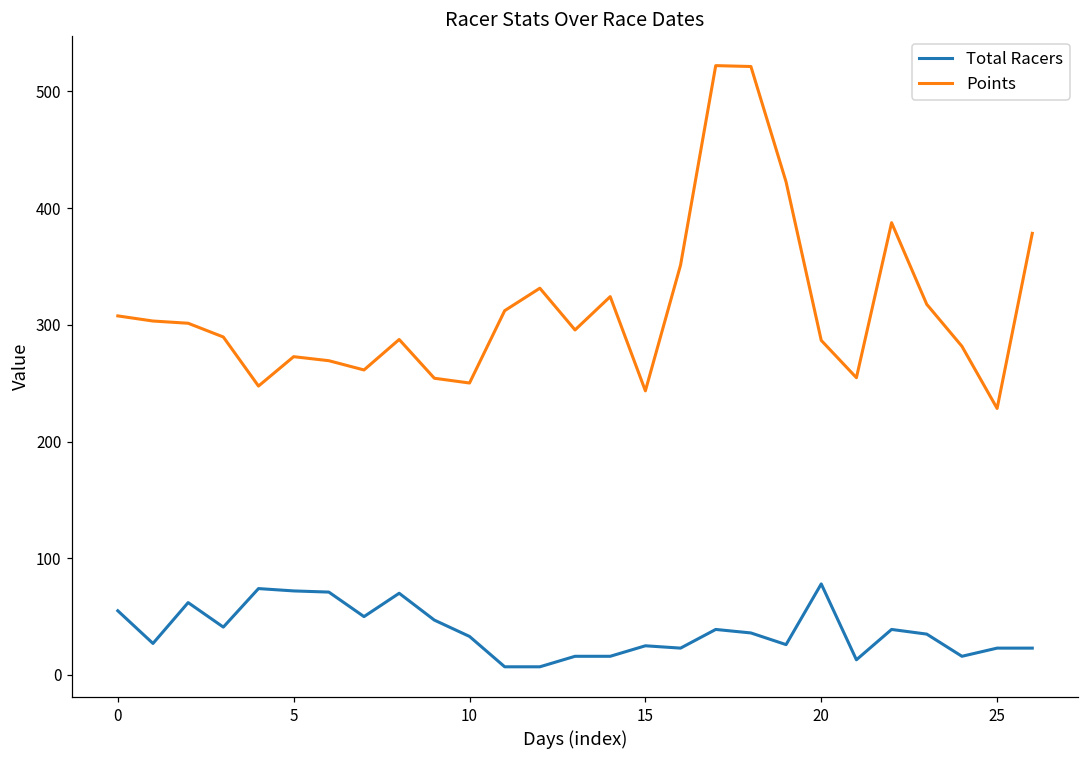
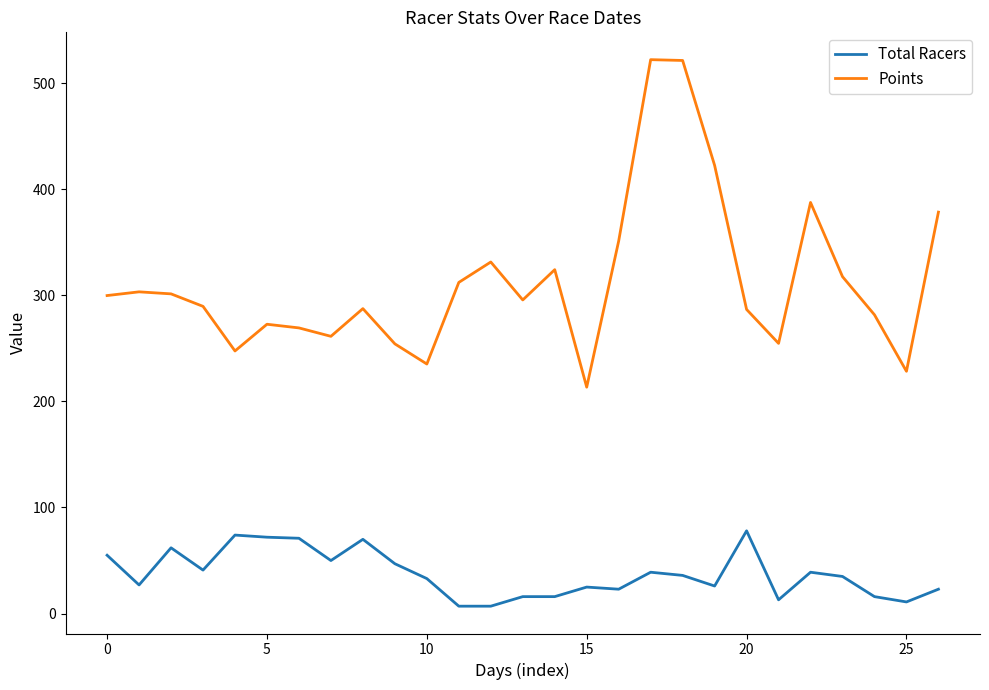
Points, 0: 308 -> 300
Points, 10: 250 -> 235
Points, 15: 243 -> 213
Total Racers, 25: 23 -> 11
